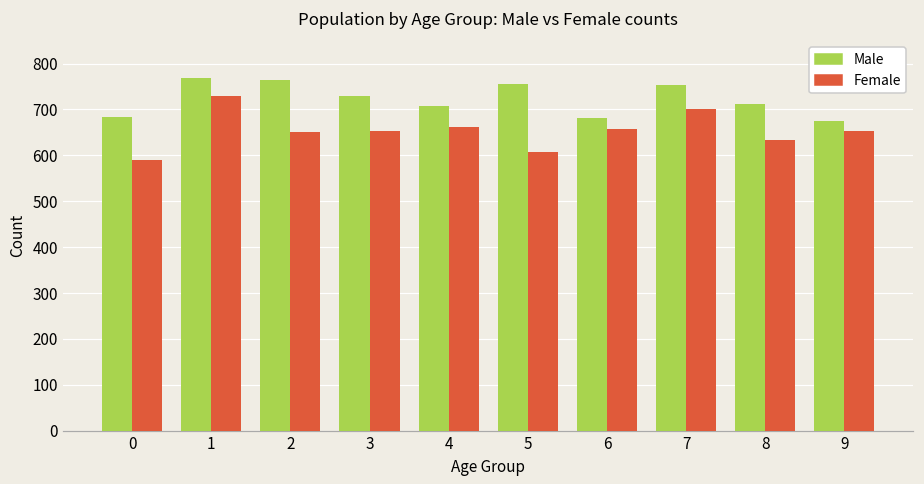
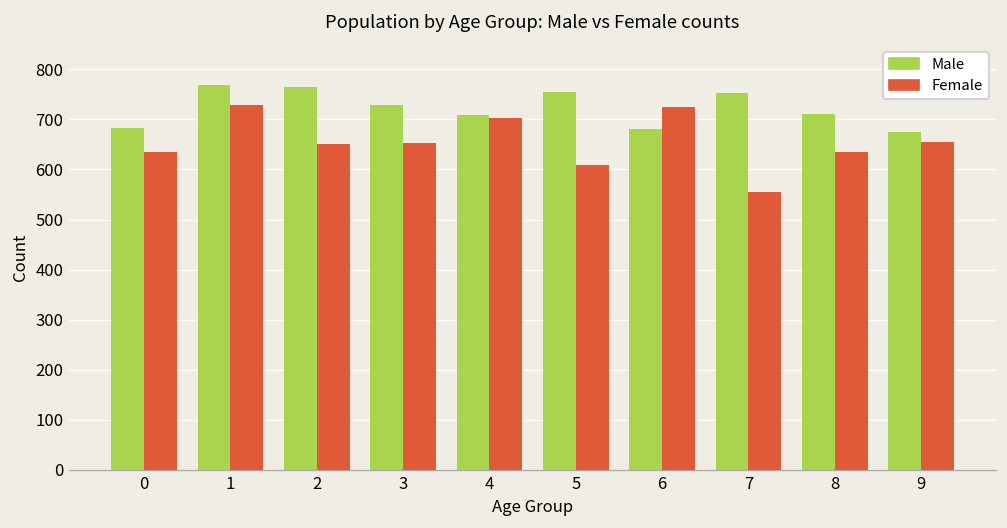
Female, 0: 590 -> 630
Female, 4: 660 -> 700
Female, 6: 660 -> 730
Female, 7: 700 -> 560
